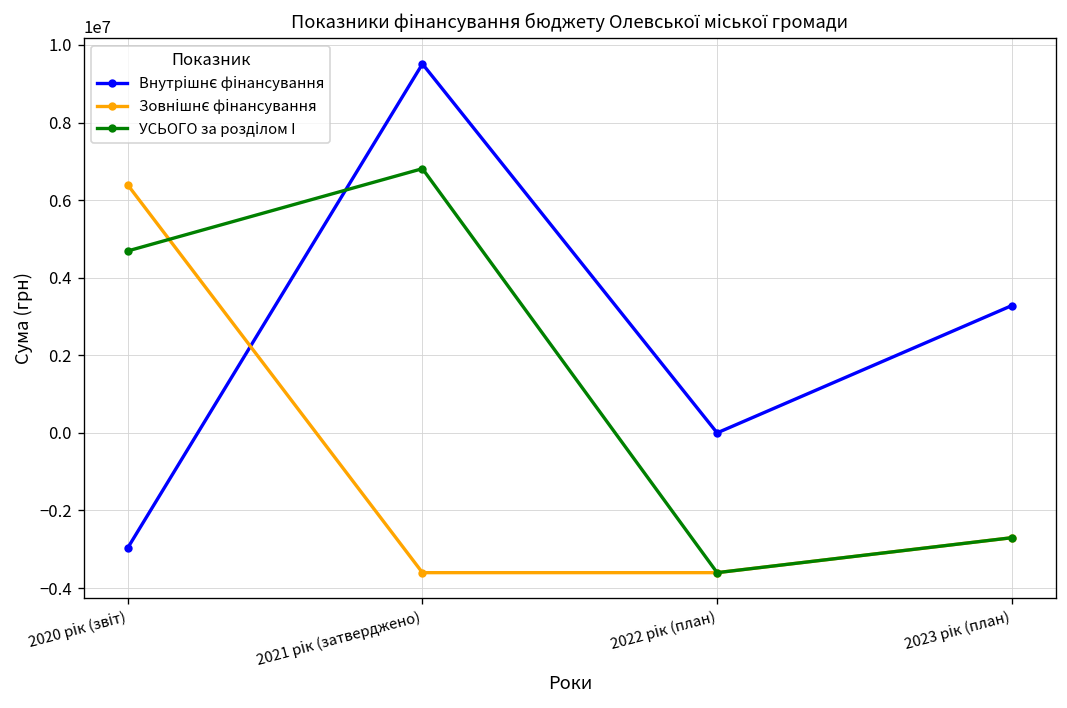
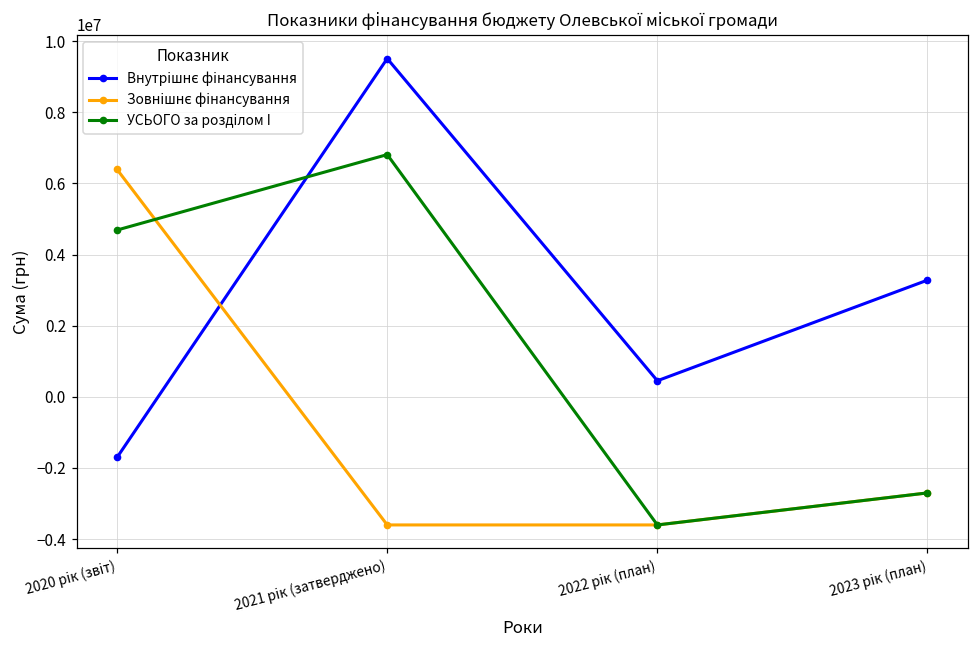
Внутрішнє фінансування, 2020 рік (звіт): -3000000 -> -1700000
Внутрішнє фінансування, 2022 рік (план): 0 -> 500000
